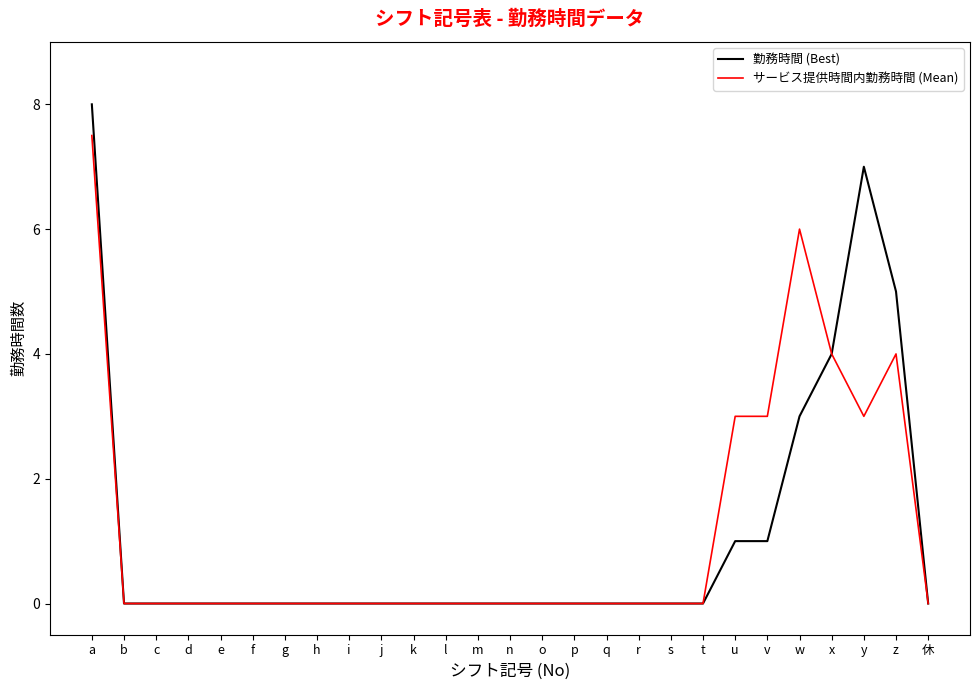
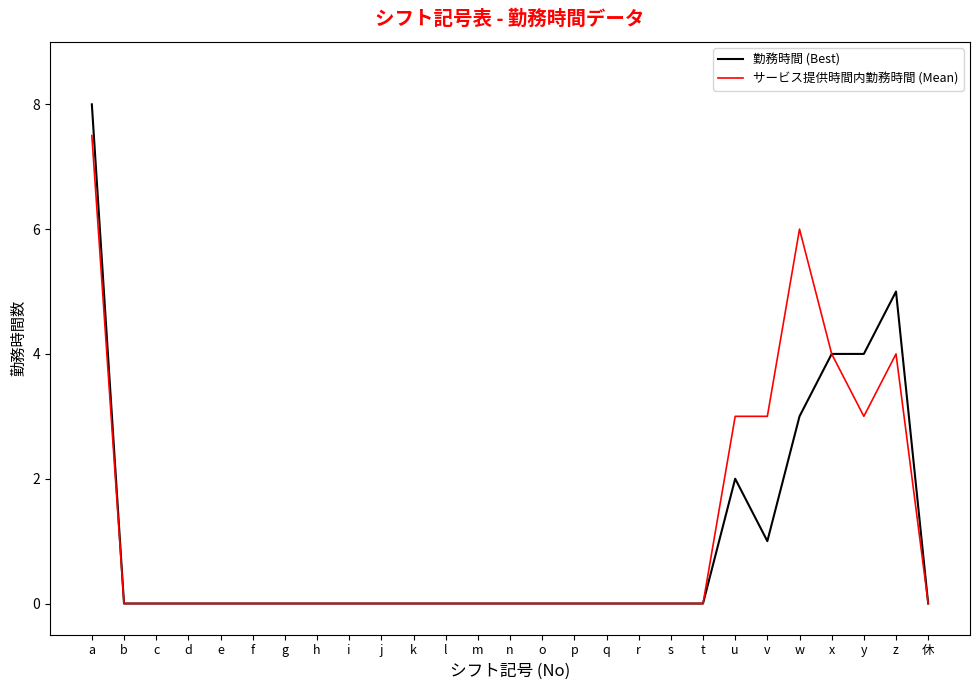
勤務時間 (Best), u: 1 -> 2
勤務時間 (Best), y: 7 -> 4
